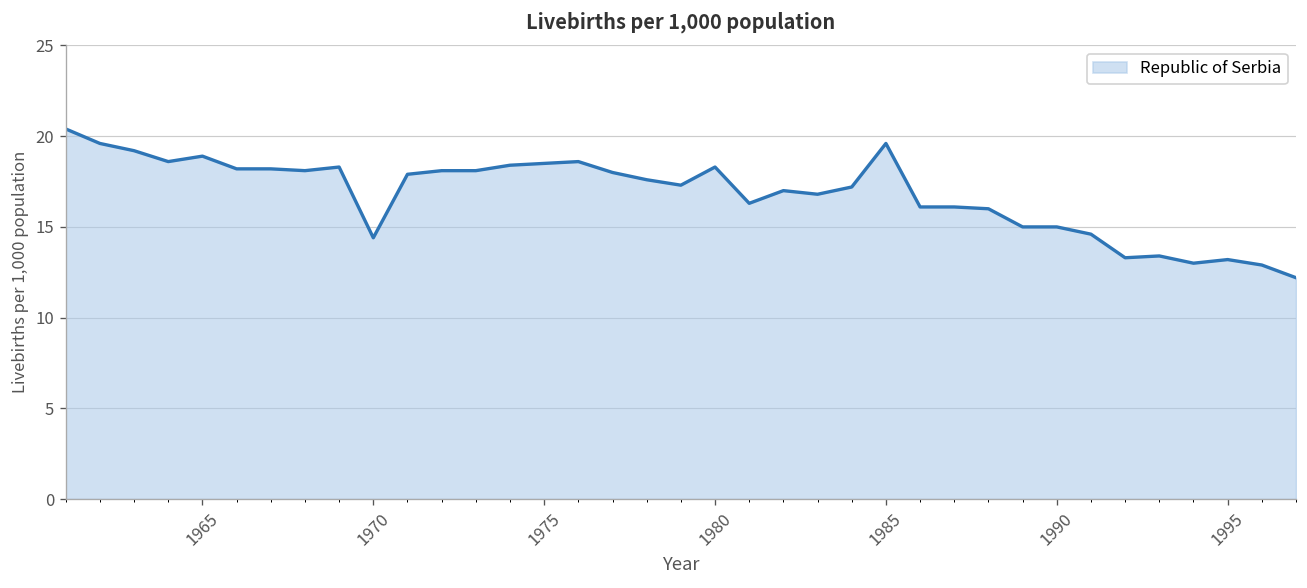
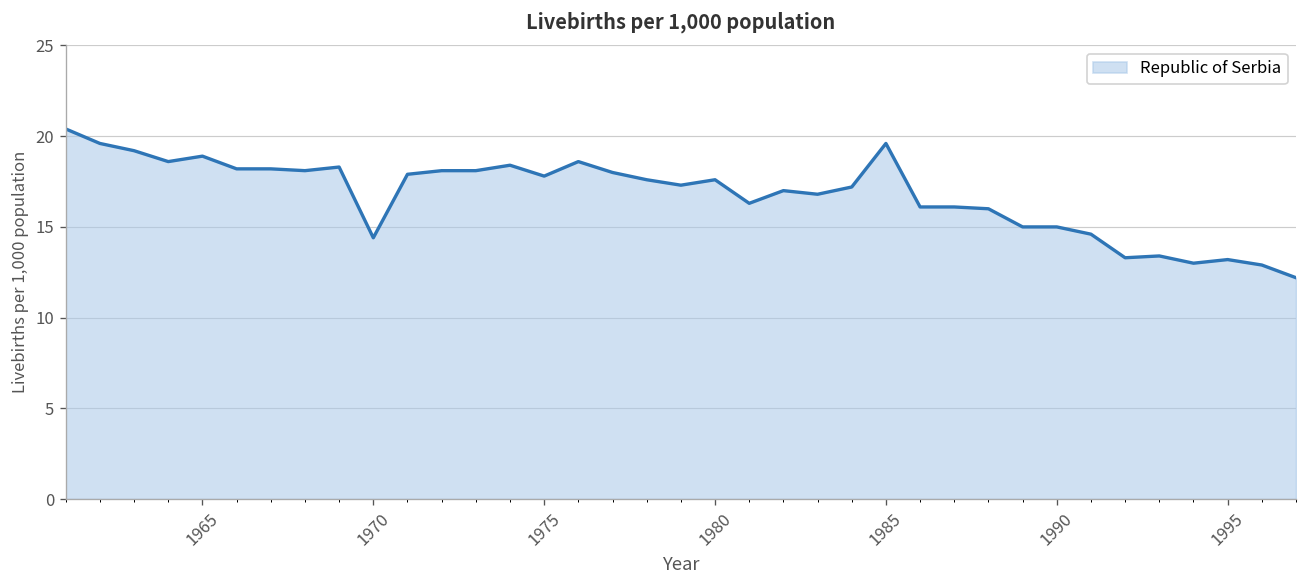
1975: 18.5 -> 17.8
1980: 18.3 -> 17.6
